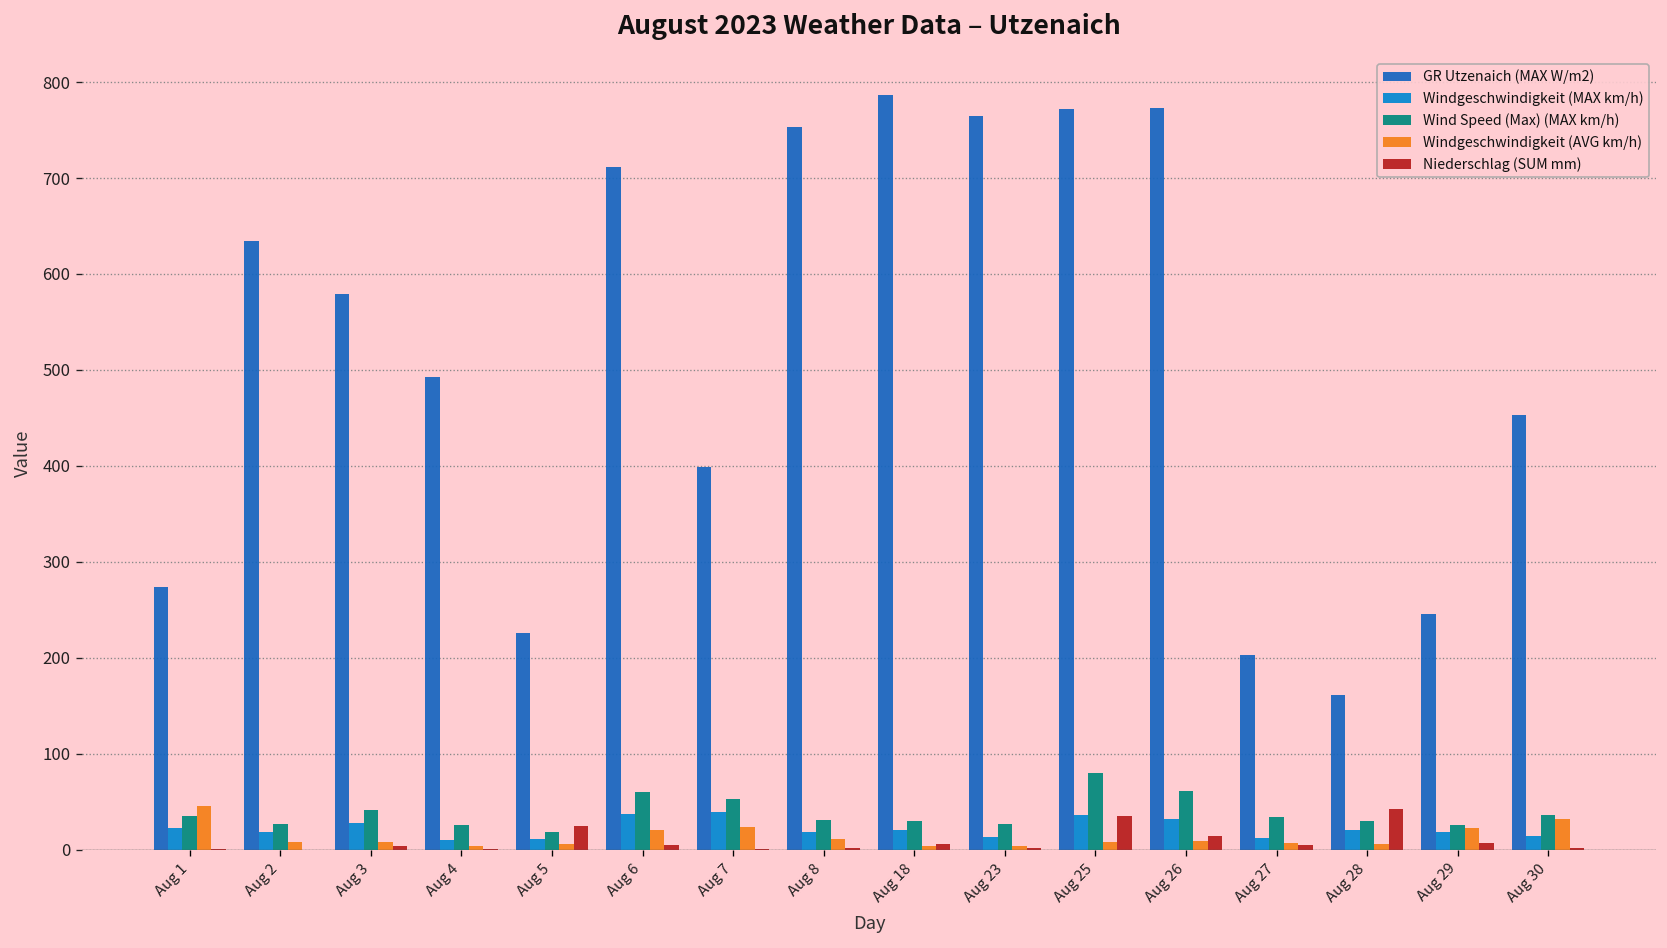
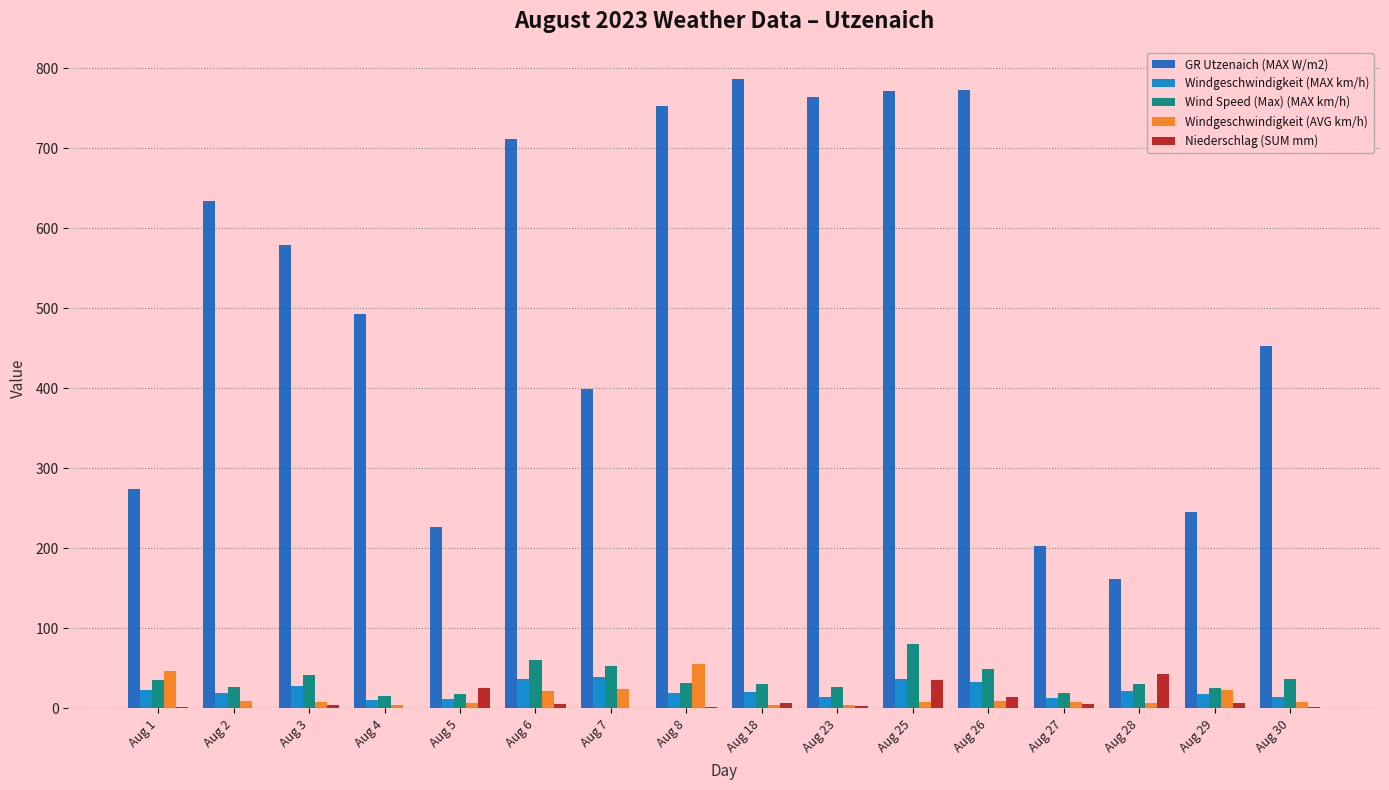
Wind Speed (Max) (MAX km/h), Aug 4: 30 -> 20
Windgeschwindigkeit (AVG km/h), Aug 8: 10 -> 60
Wind Speed (Max) (MAX km/h), Aug 26: 60 -> 50
Wind Speed (Max) (MAX km/h), Aug 27: 30 -> 20
Windgeschwindigkeit (AVG km/h), Aug 30: 30 -> 10
